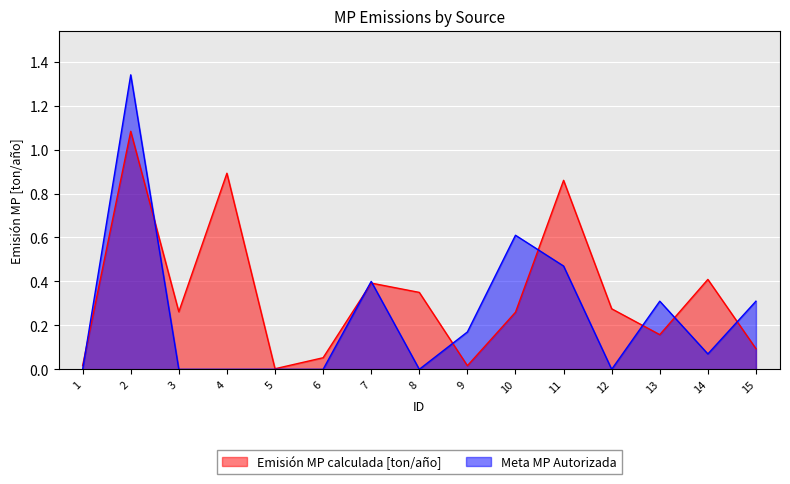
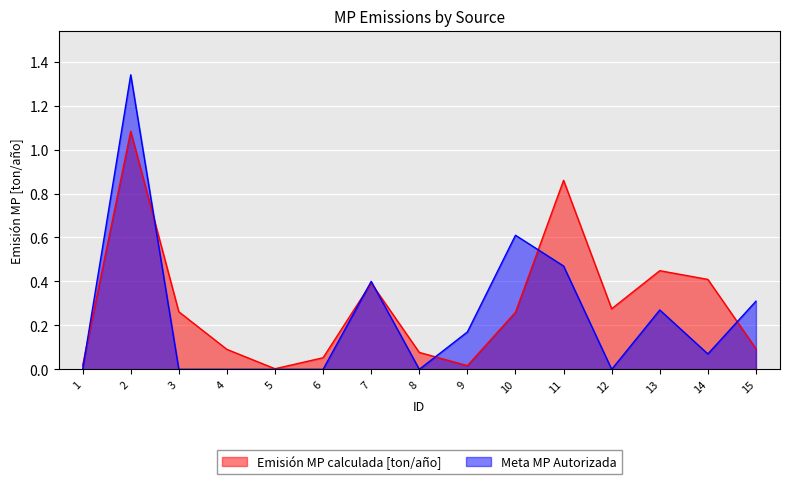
Emisión MP calculada [ton/año], 4: 0.89 -> 0.09
Emisión MP calculada [ton/año], 8: 0.35 -> 0.08
Emisión MP calculada [ton/año], 13: 0.16 -> 0.45
Meta MP Autorizada, 13: 0.31 -> 0.27
